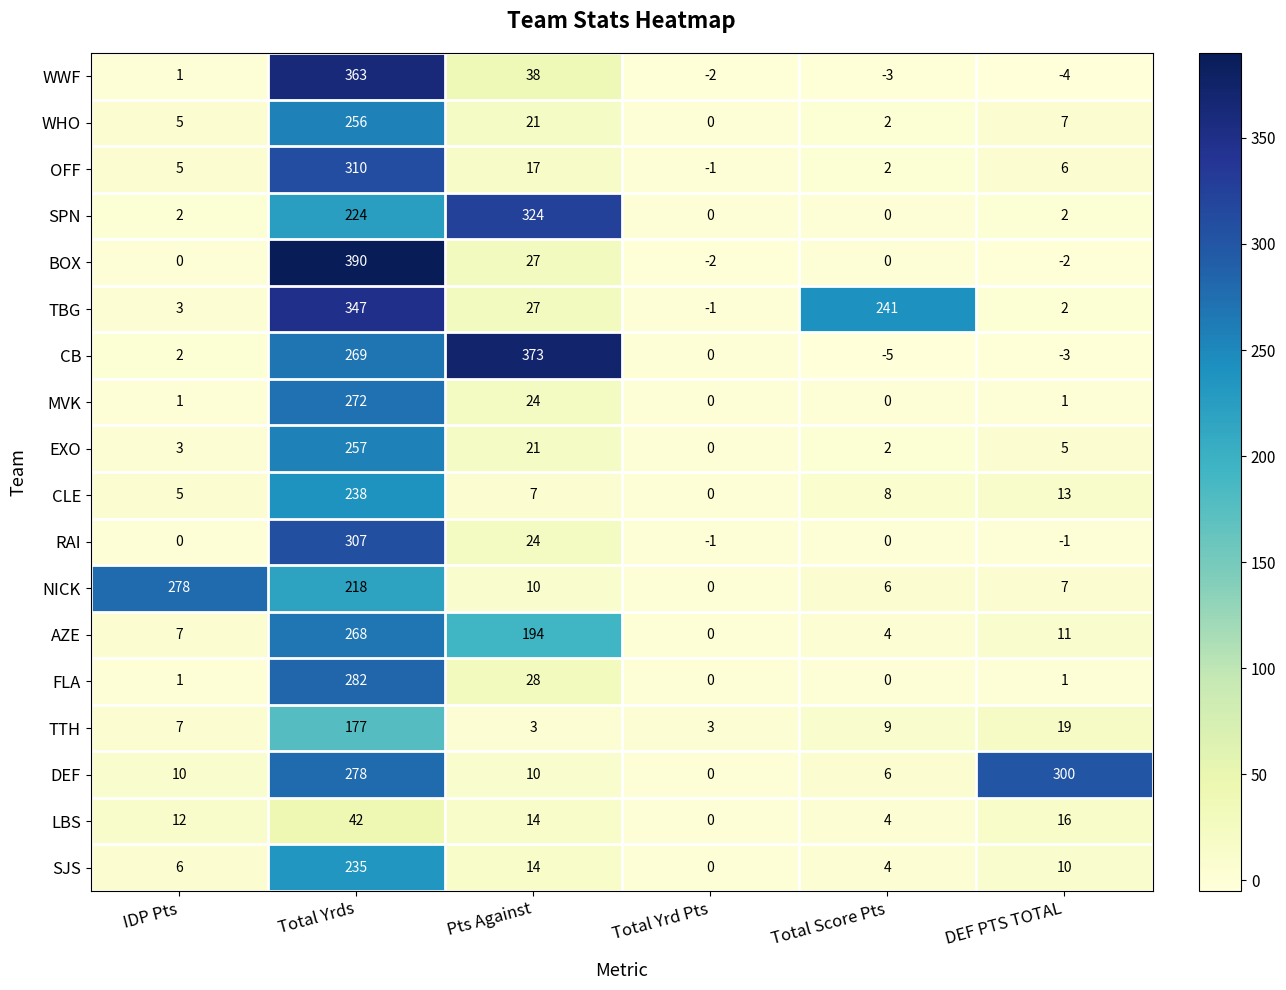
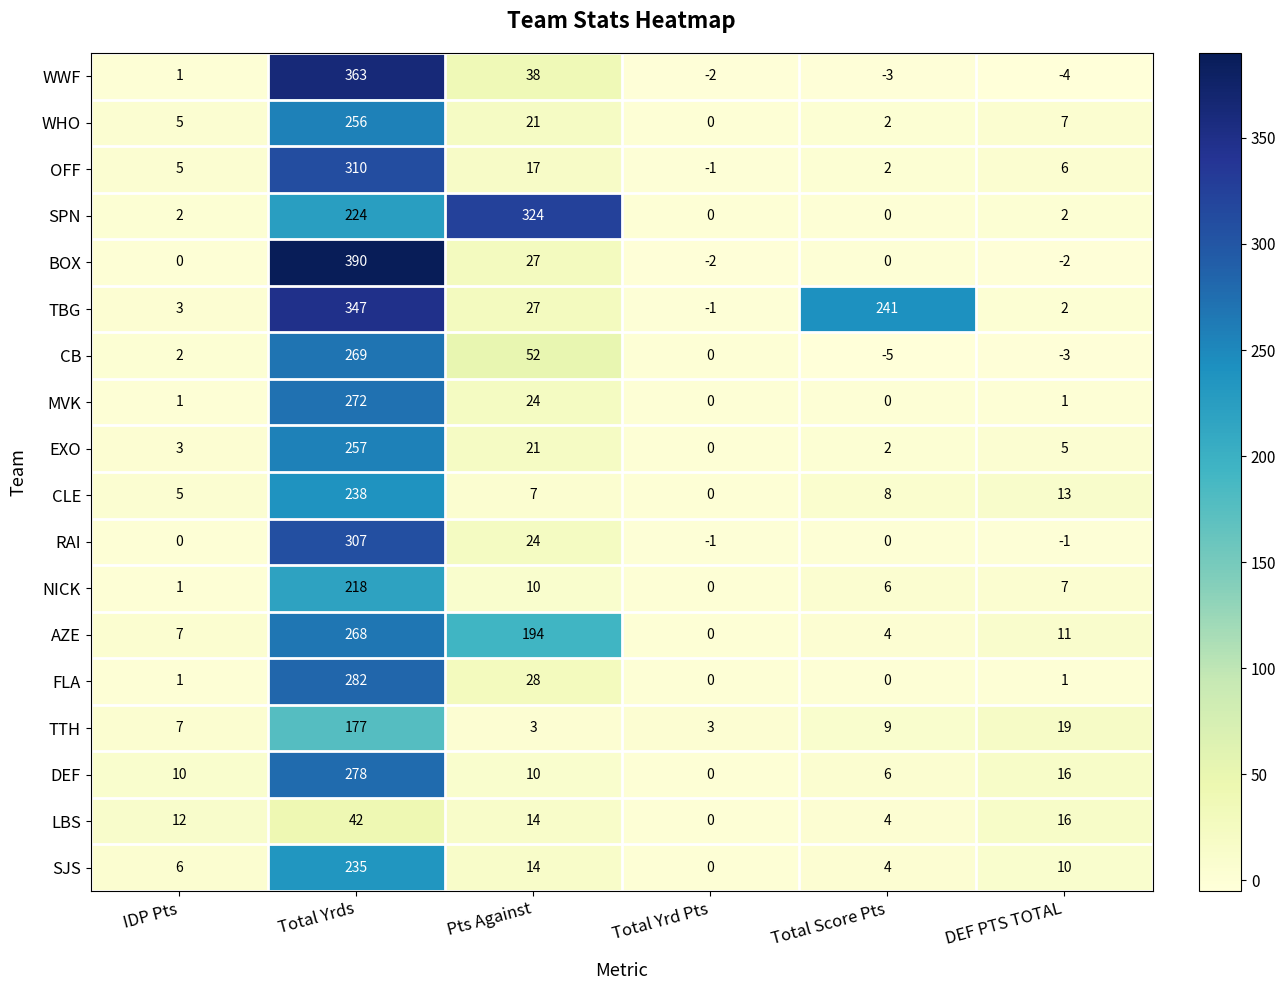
CB, Pts Against: 373 -> 52
NICK, IDP Pts: 278 -> 1
DEF, DEF PTS TOTAL: 300 -> 16
